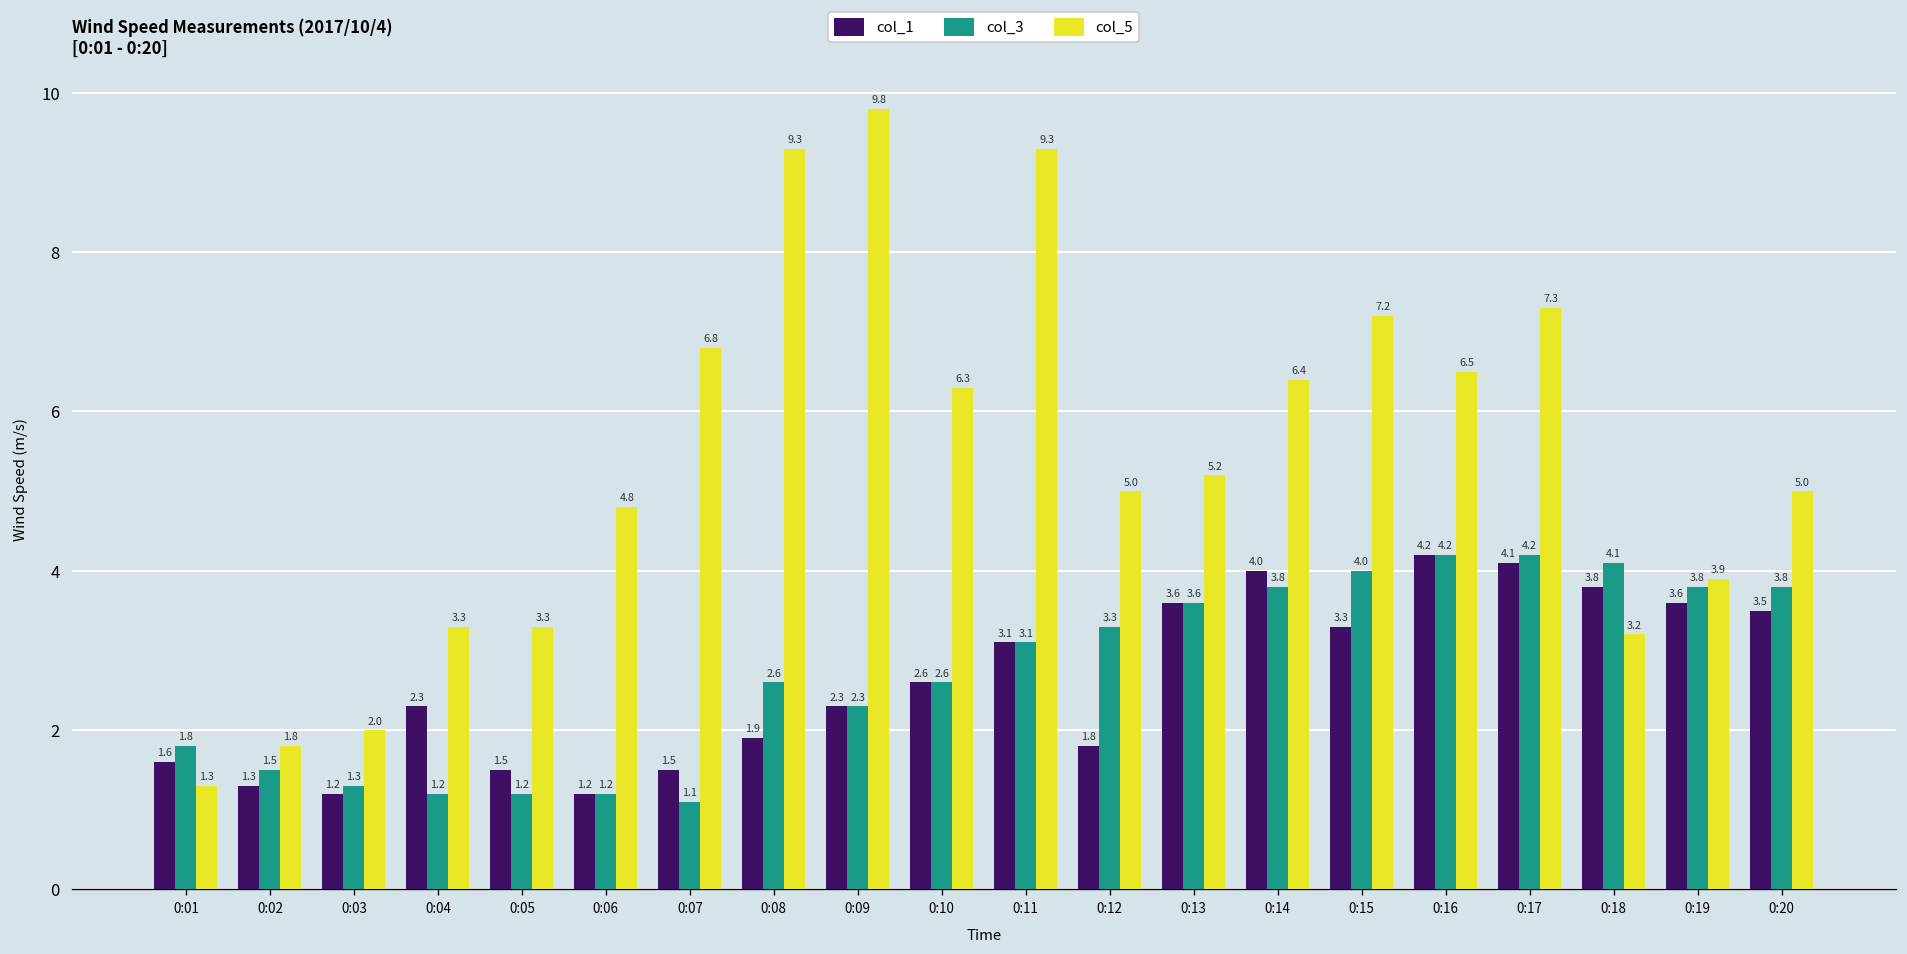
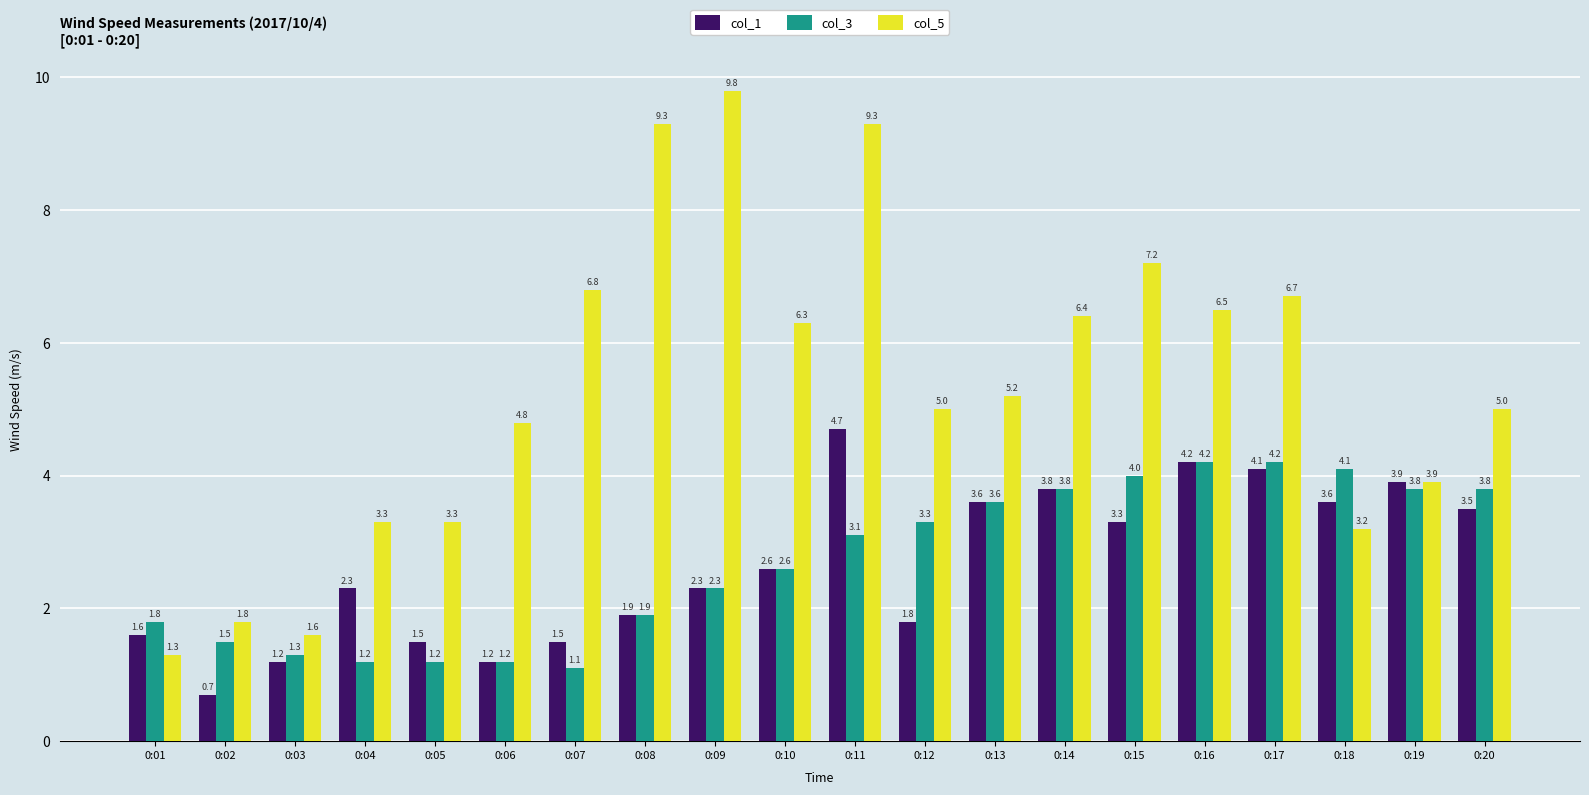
col_1, 0:02: 1.3 -> 0.7
col_5, 0:03: 2.0 -> 1.6
col_3, 0:08: 2.6 -> 1.9
col_1, 0:11: 3.1 -> 4.7
col_1, 0:14: 4.0 -> 3.8
col_5, 0:17: 7.3 -> 6.7
col_1, 0:18: 3.8 -> 3.6
col_1, 0:19: 3.6 -> 3.9
